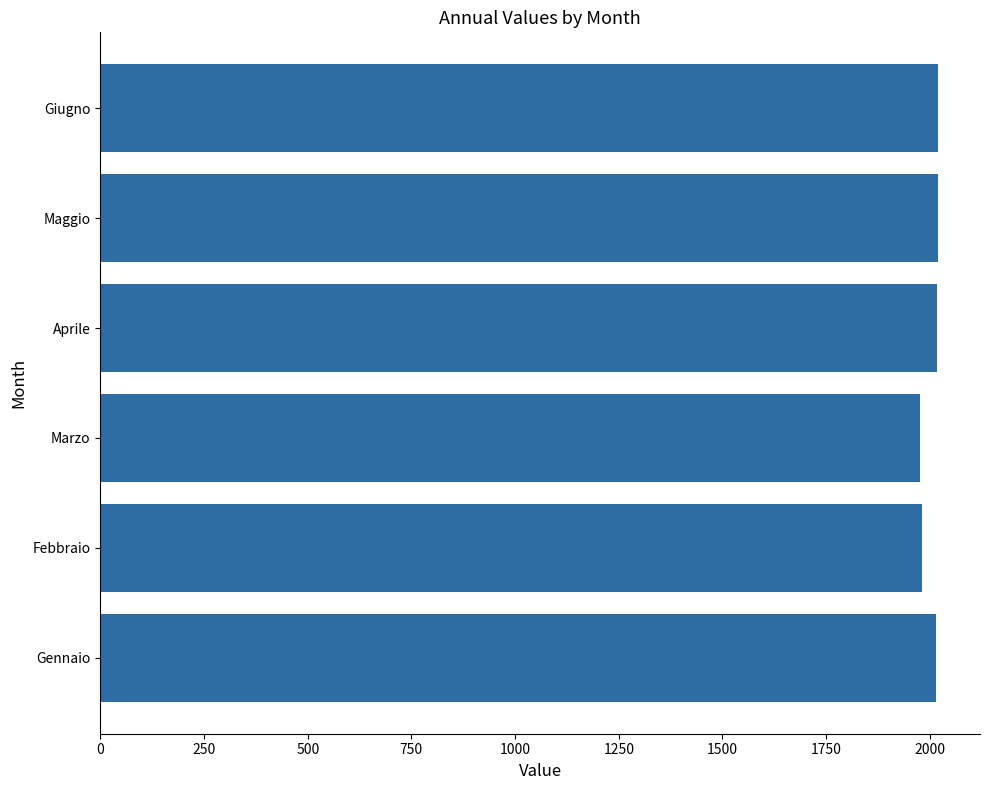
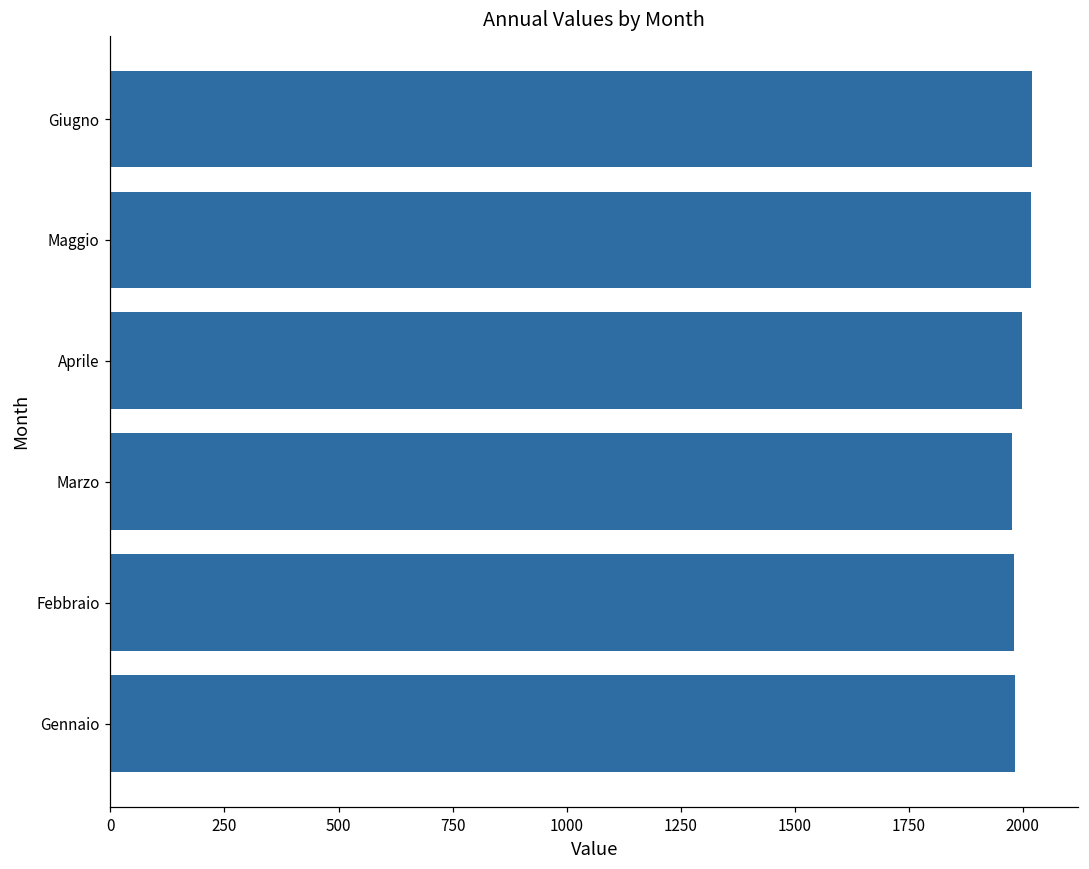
Aprile: 2020 -> 2000
Gennaio: 2020 -> 1980
